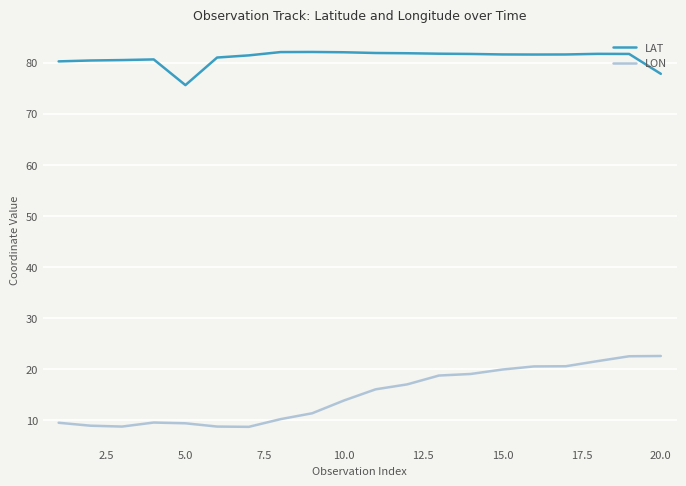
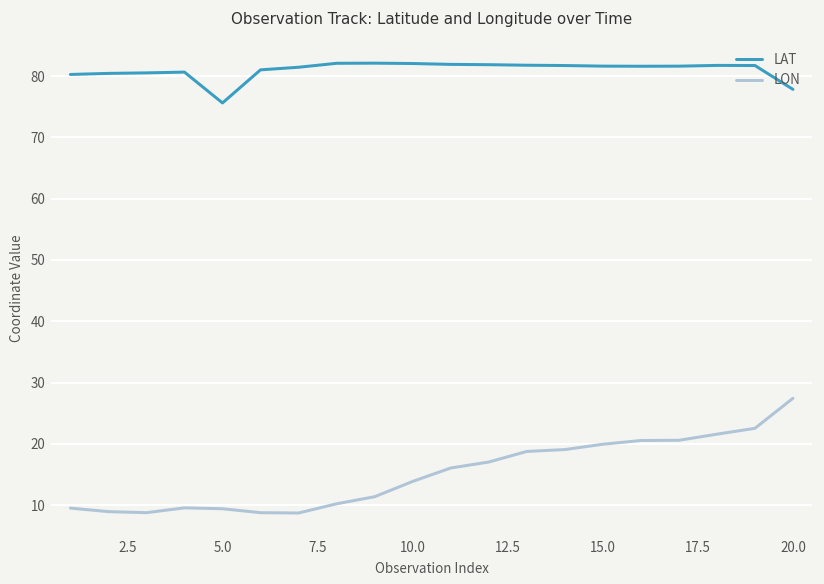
LON, 20.0: 23 -> 27
